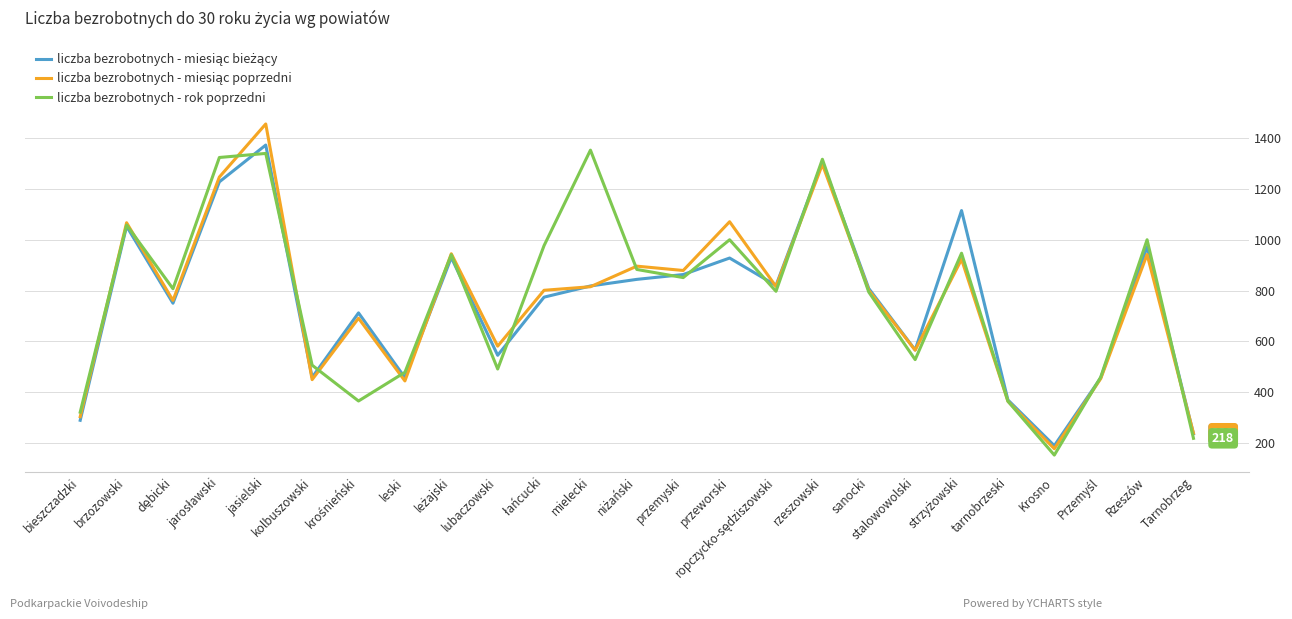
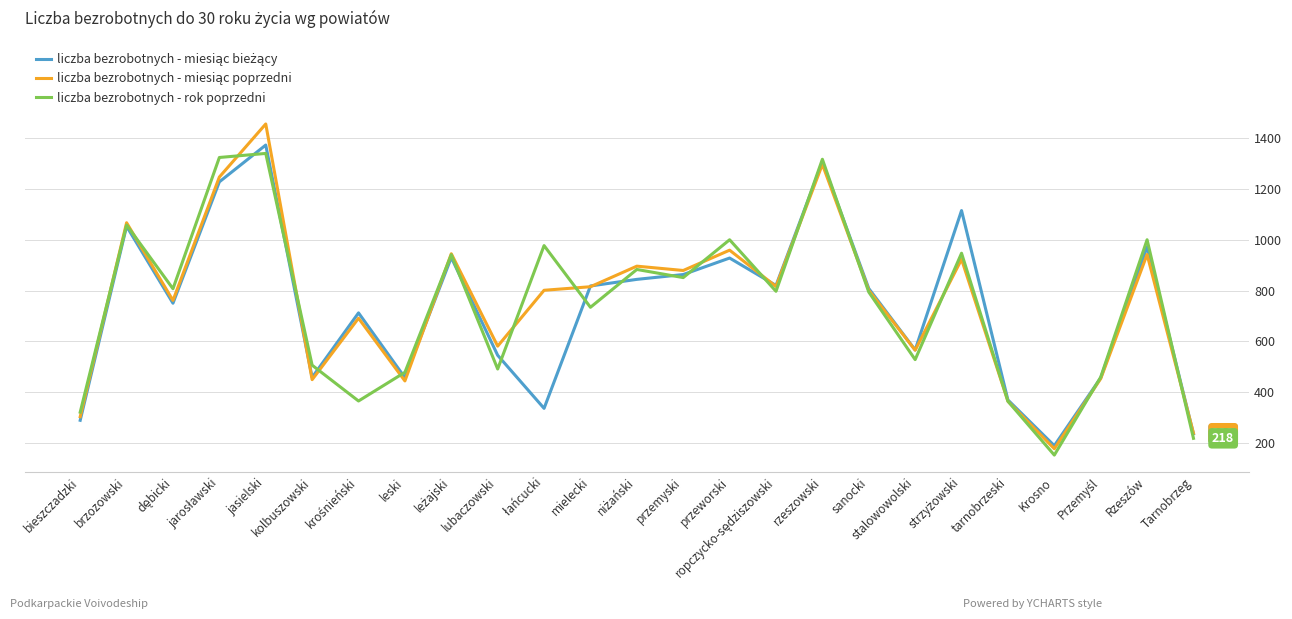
liczba bezrobotnych - miesiąc bieżący, łańcucki: 770 -> 340
liczba bezrobotnych - rok poprzedni, mielecki: 1350 -> 730
liczba bezrobotnych - miesiąc poprzedni, przeworski: 1070 -> 960
